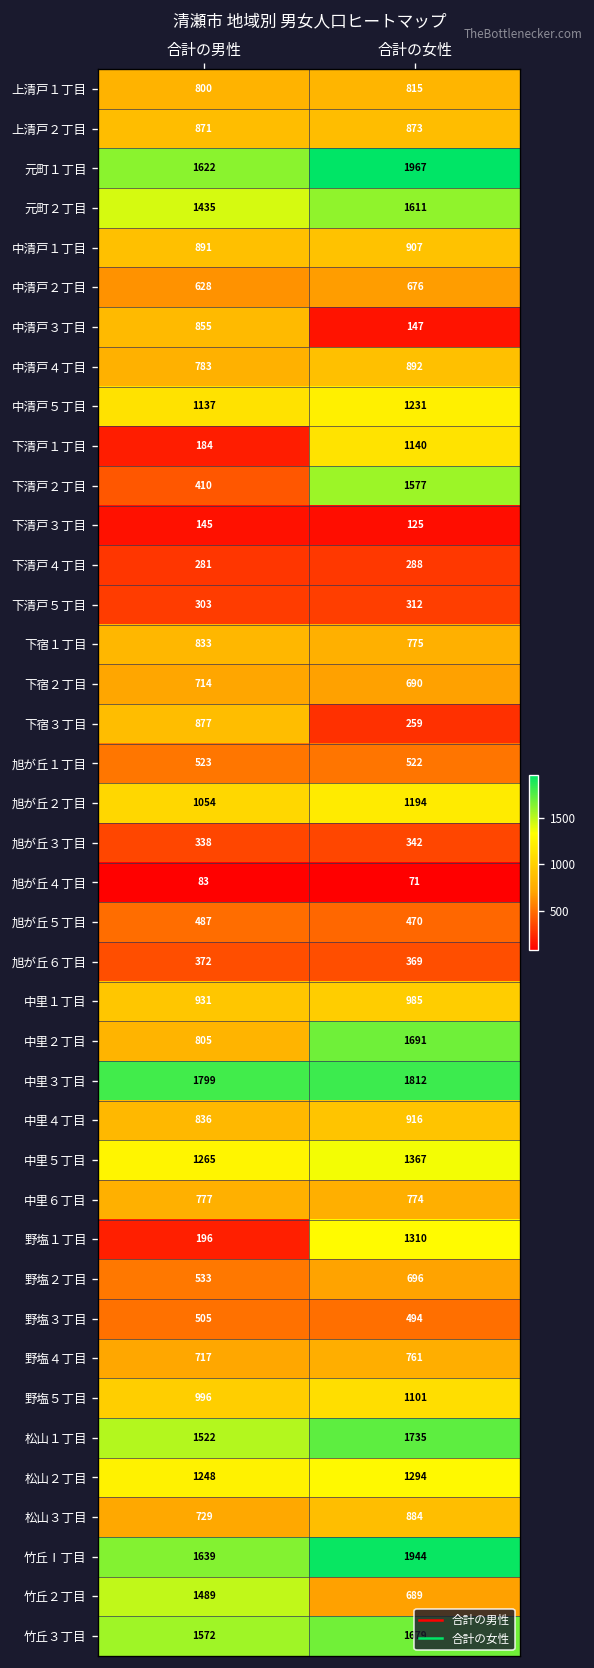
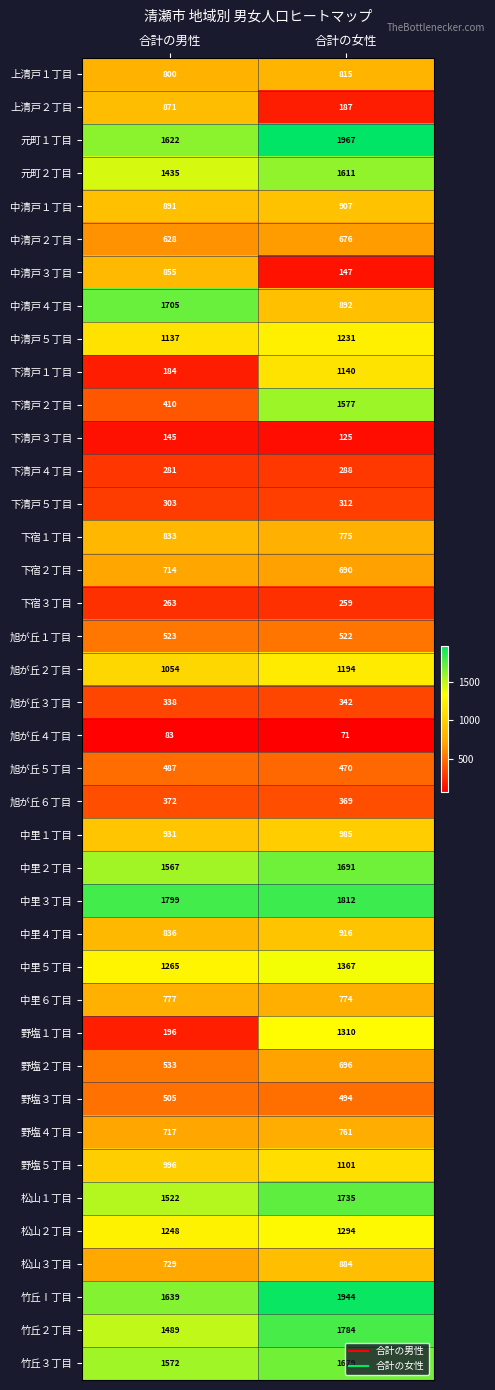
上清戸２丁目, 合計の女性: 873 -> 187
中清戸４丁目, 合計の男性: 783 -> 1705
下宿３丁目, 合計の男性: 877 -> 263
中里２丁目, 合計の男性: 805 -> 1567
竹丘２丁目, 合計の女性: 689 -> 1784
